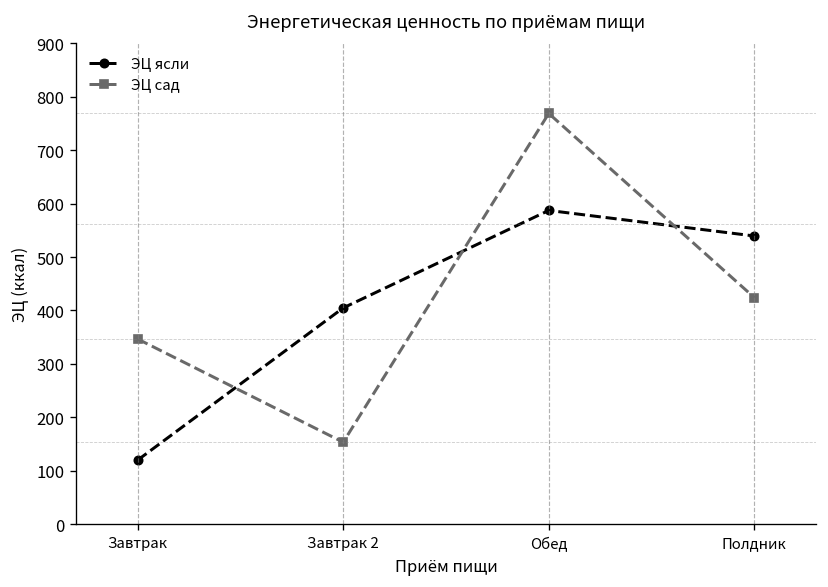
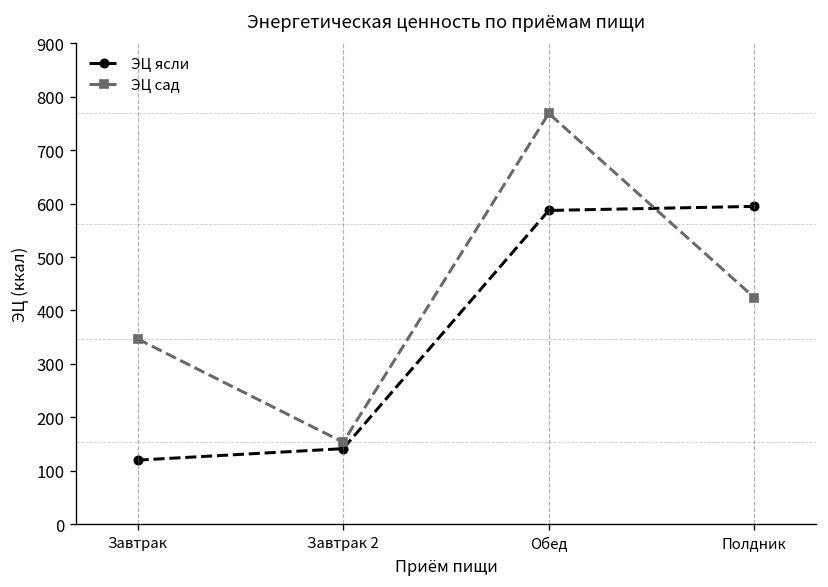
ЭЦ ясли, Завтрак 2: 400 -> 140
ЭЦ ясли, Полдник: 540 -> 590
